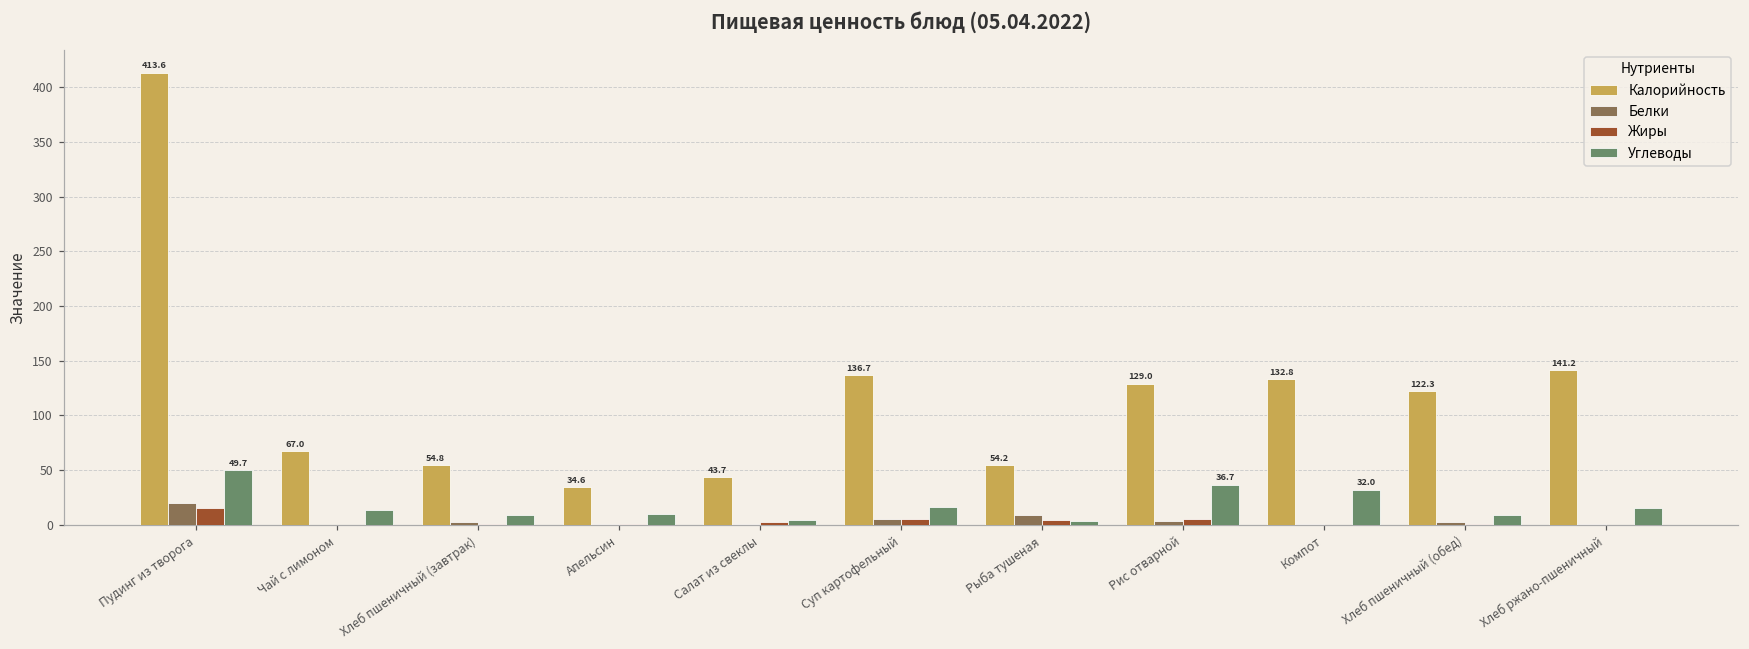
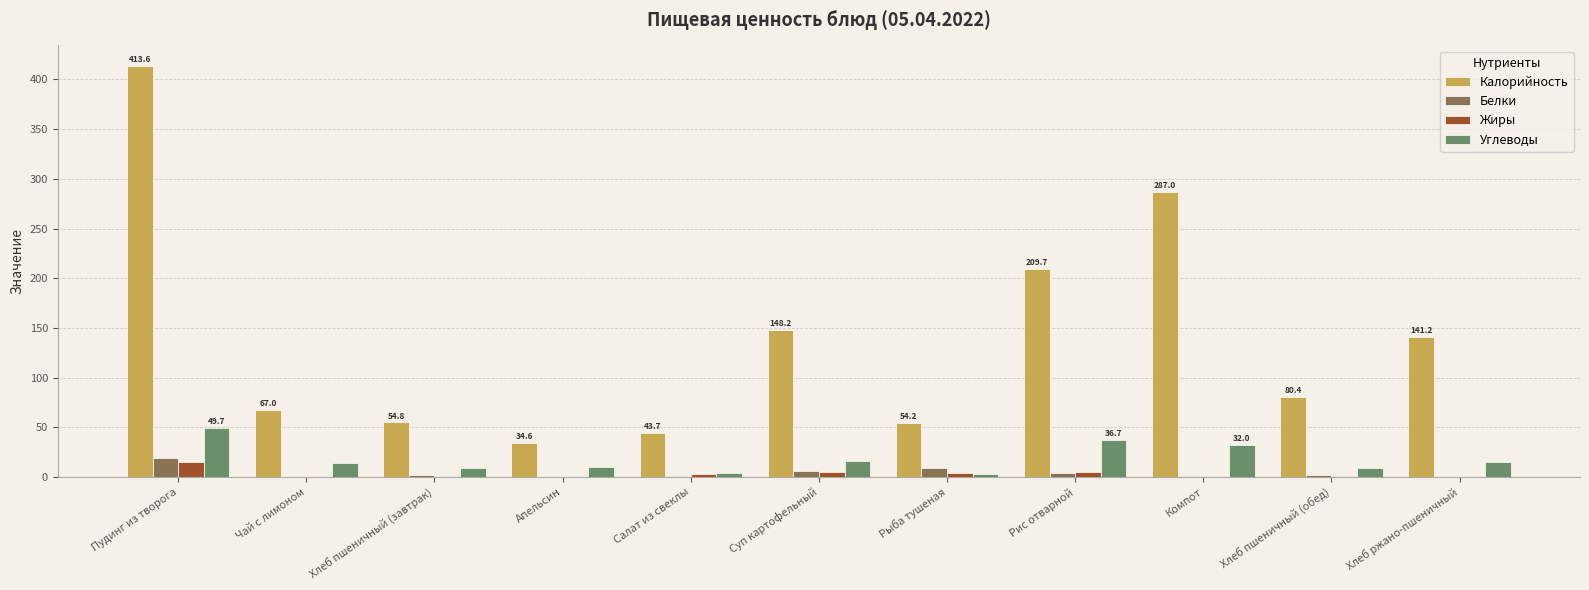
Калорийность, Суп картофельный: 136.7 -> 148.2
Калорийность, Рис отварной: 129.0 -> 209.7
Калорийность, Компот: 132.8 -> 287.0
Калорийность, Хлеб пшеничный (обед): 122.3 -> 80.4
